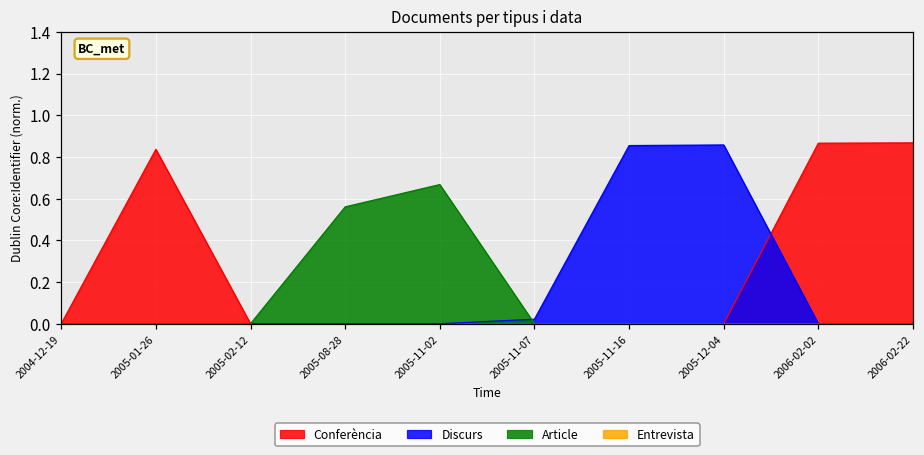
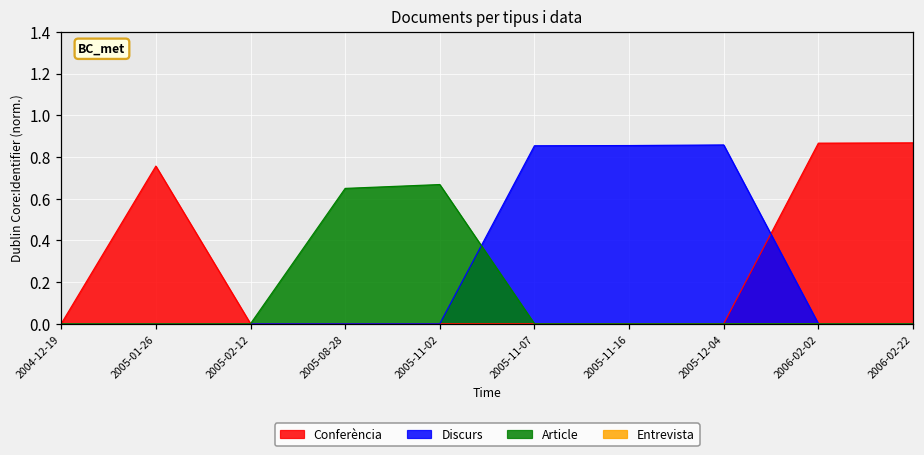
Conferència, 2005-01-26: 0.84 -> 0.76
Article, 2005-08-28: 0.56 -> 0.65
Discurs, 2005-11-07: 0.02 -> 0.85
